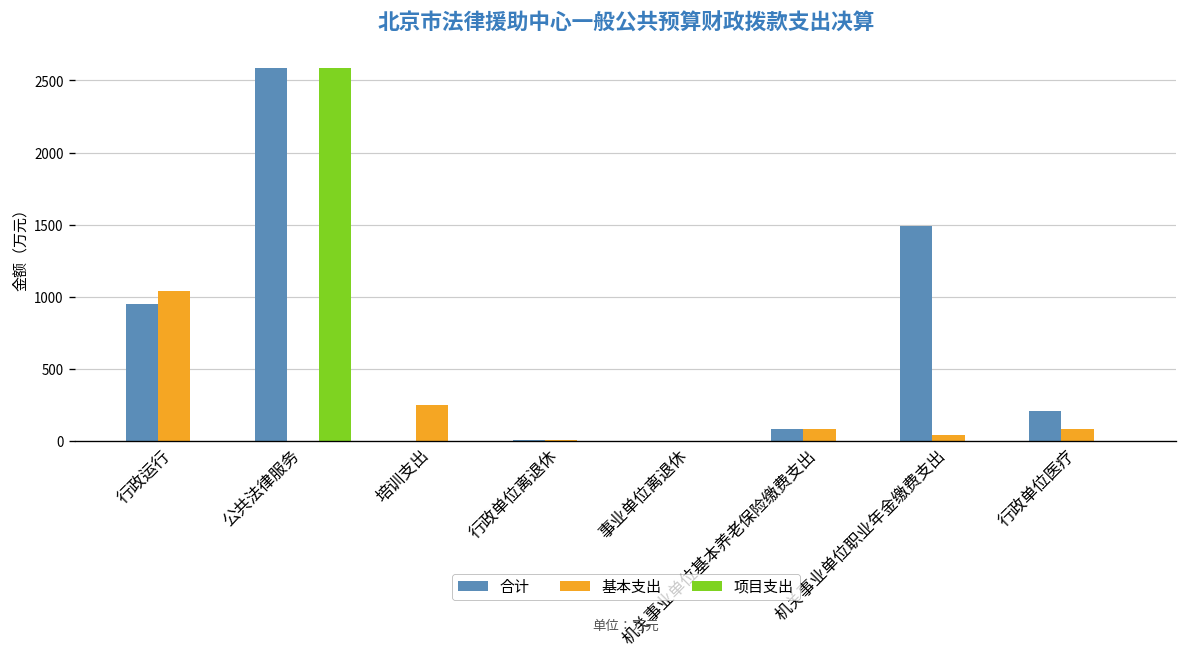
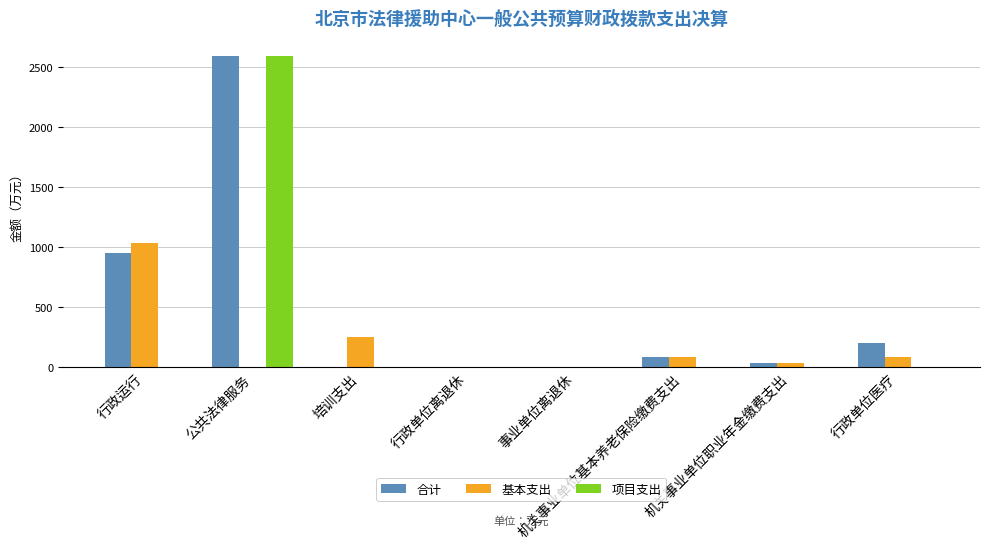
合计, 机关事业单位职业年金缴费支出: 1490 -> 40
